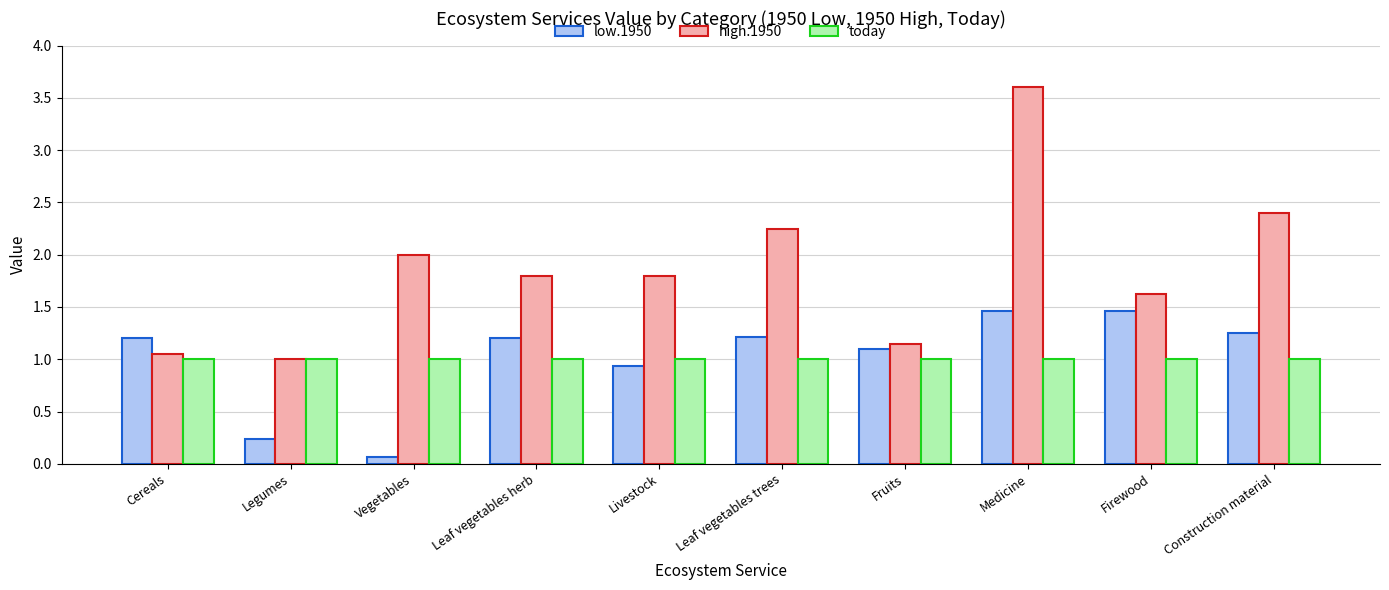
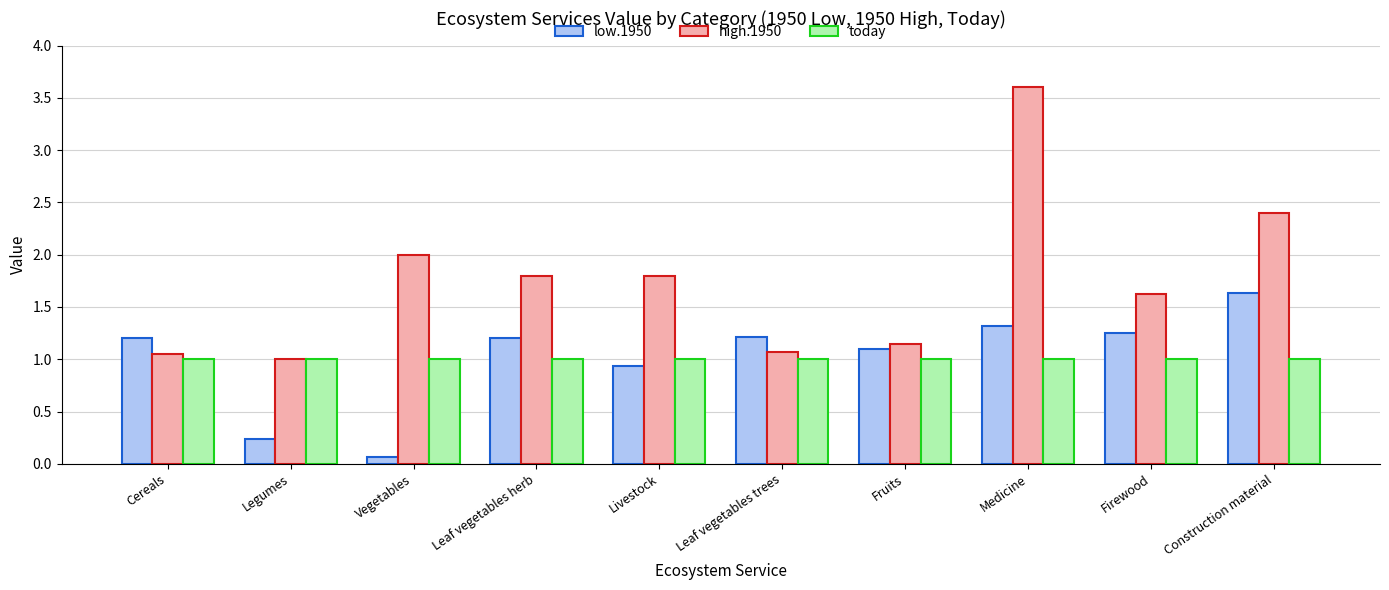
high.1950, Leaf vegetables trees: 2.25 -> 1.07
low.1950, Medicine: 1.46 -> 1.32
low.1950, Firewood: 1.46 -> 1.25
low.1950, Construction material: 1.25 -> 1.63
